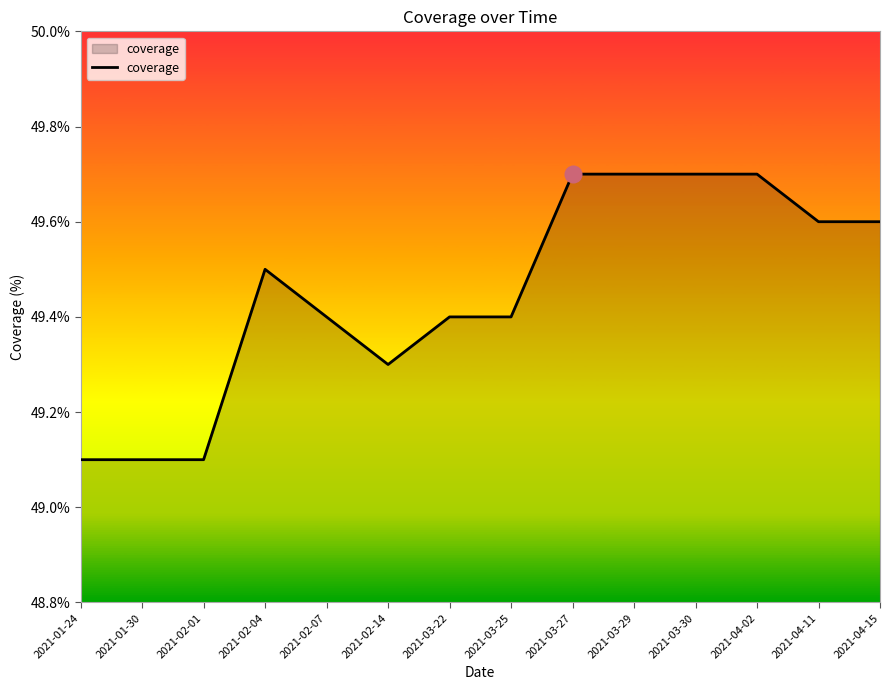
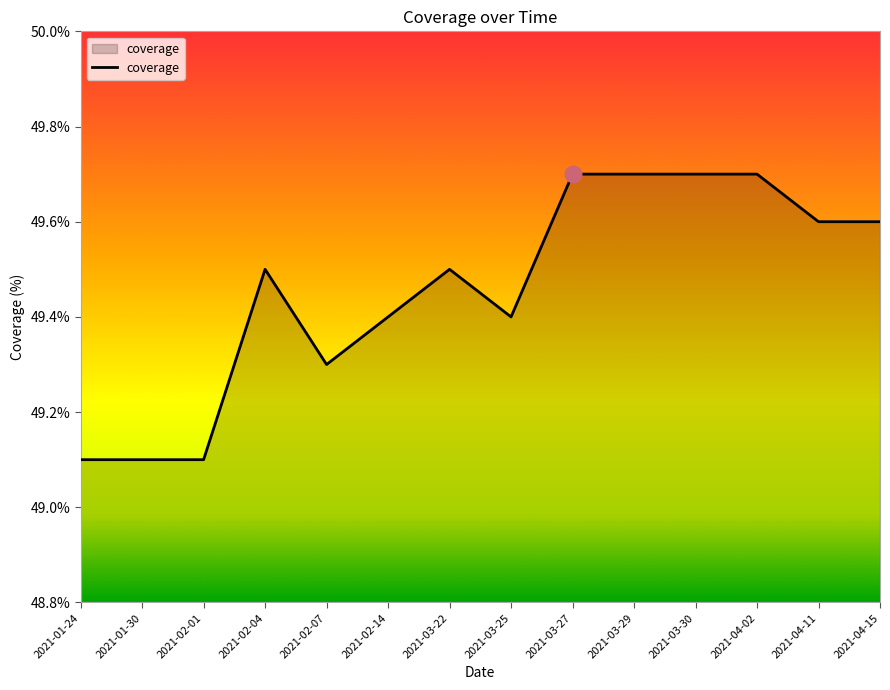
coverage, 2021-02-07: 49.4% -> 49.3%
coverage, 2021-02-14: 49.3% -> 49.4%
coverage, 2021-03-22: 49.4% -> 49.5%
